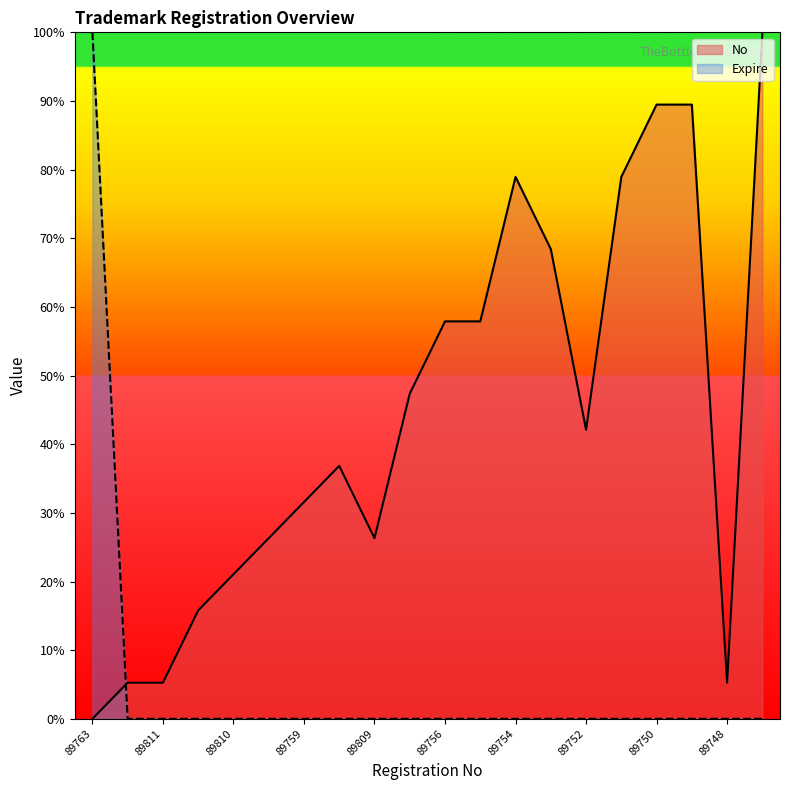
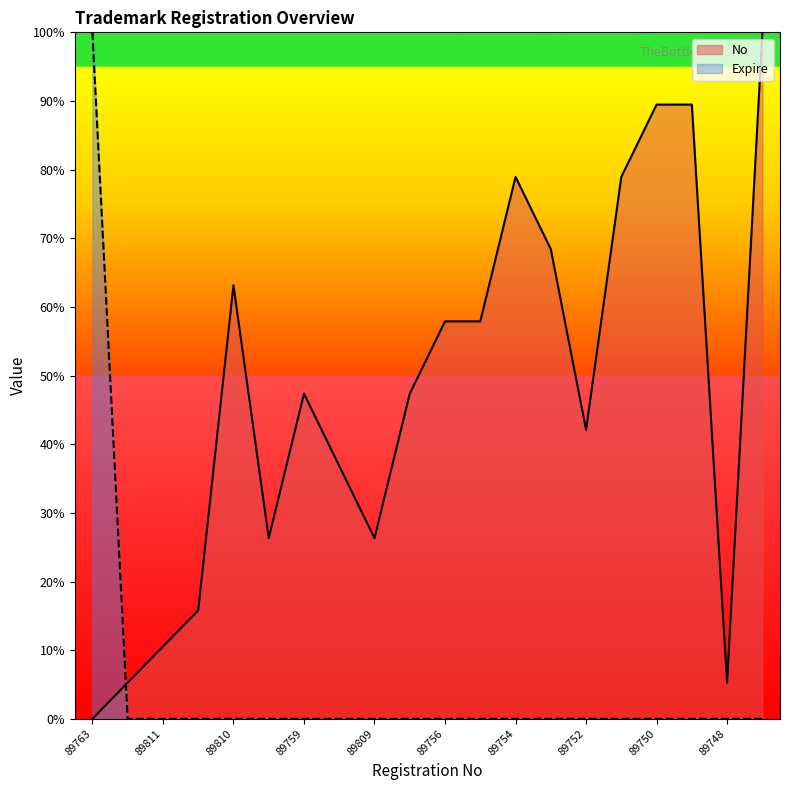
No, 89811: 5% -> 11%
No, 89810: 21% -> 63%
No, 89759: 32% -> 47%
